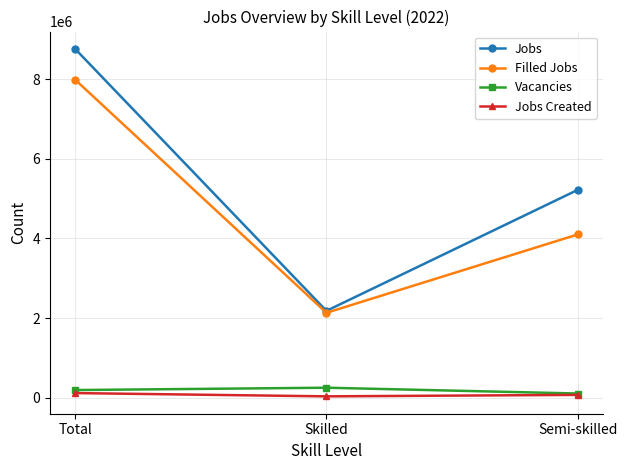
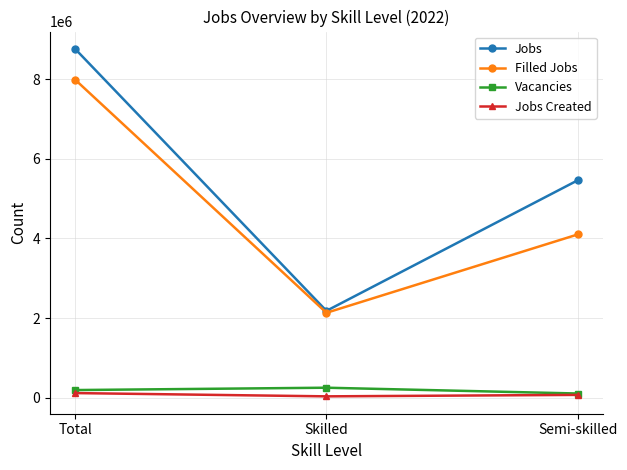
Jobs, Semi-skilled: 5200000 -> 5500000
